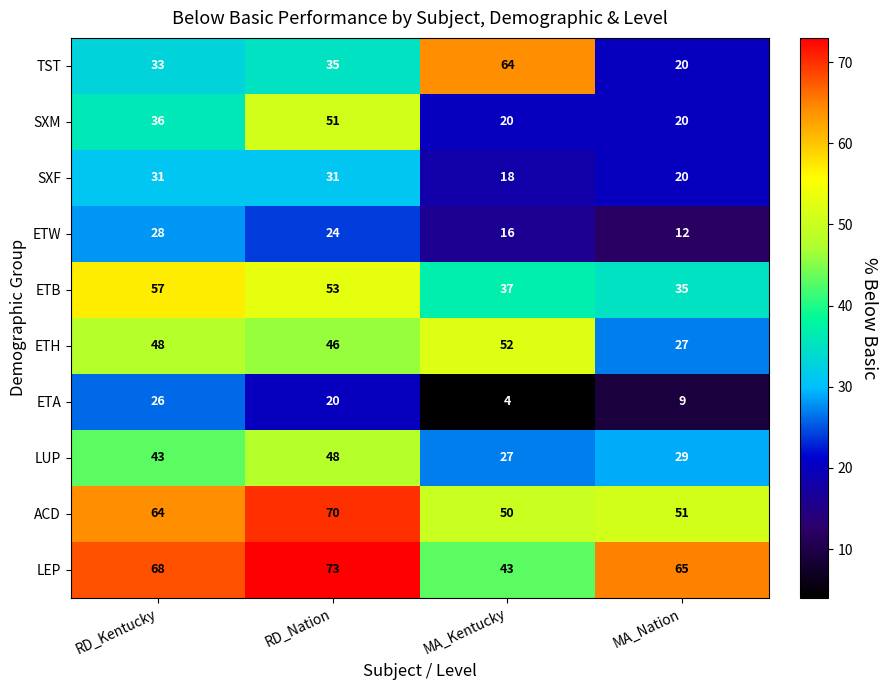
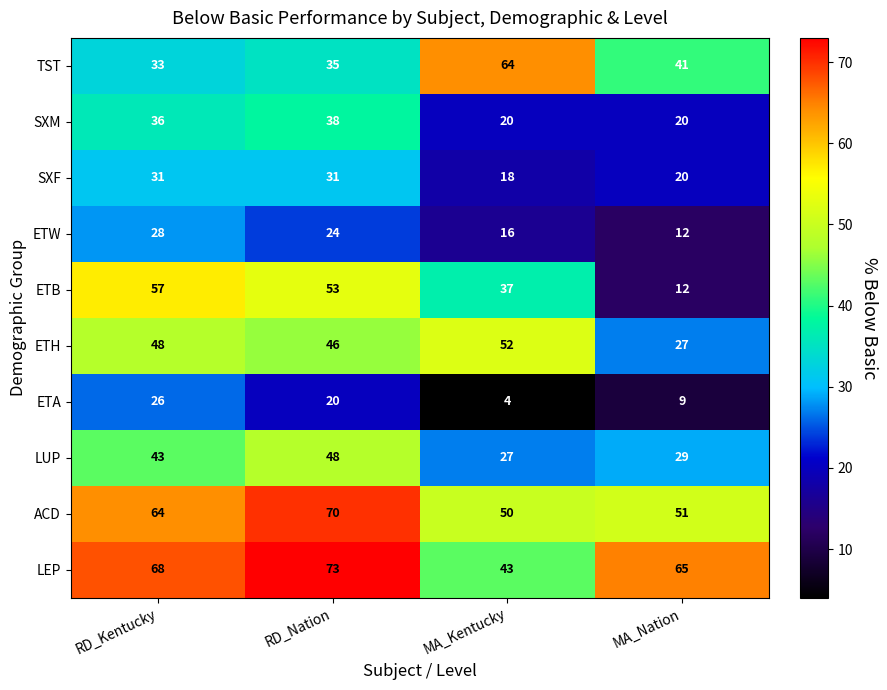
TST, MA_Nation: 20 -> 41
SXM, RD_Nation: 51 -> 38
ETB, MA_Nation: 35 -> 12
